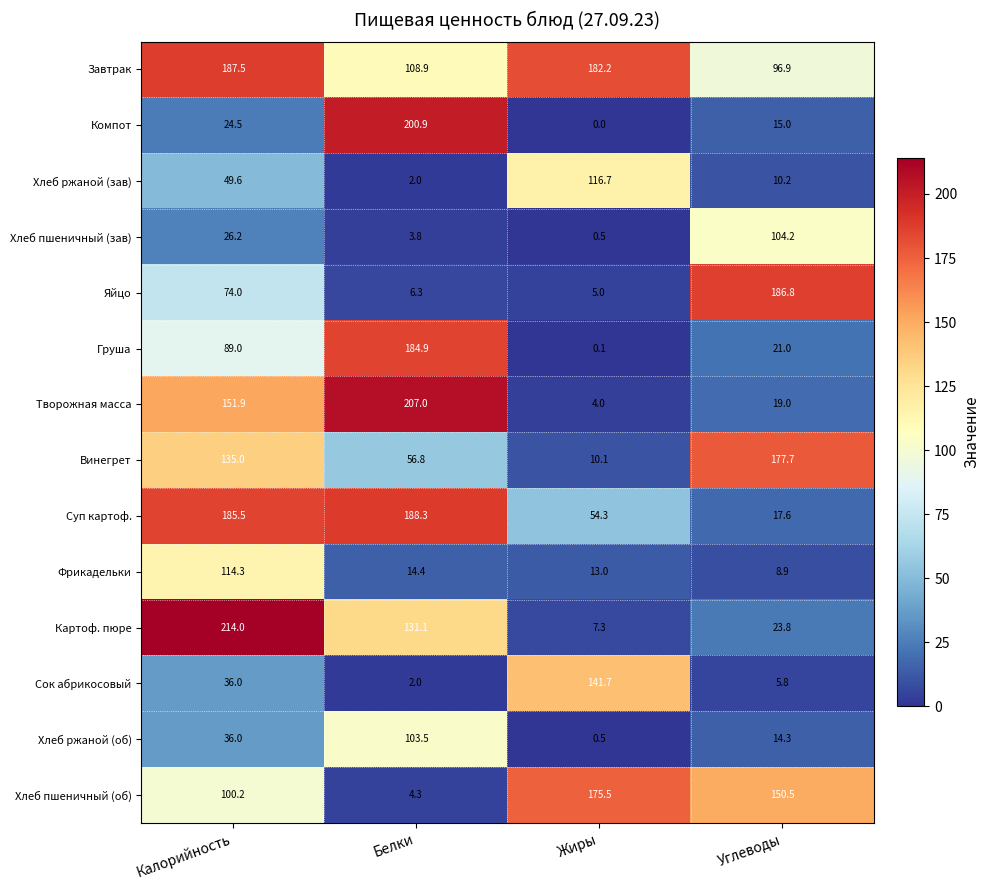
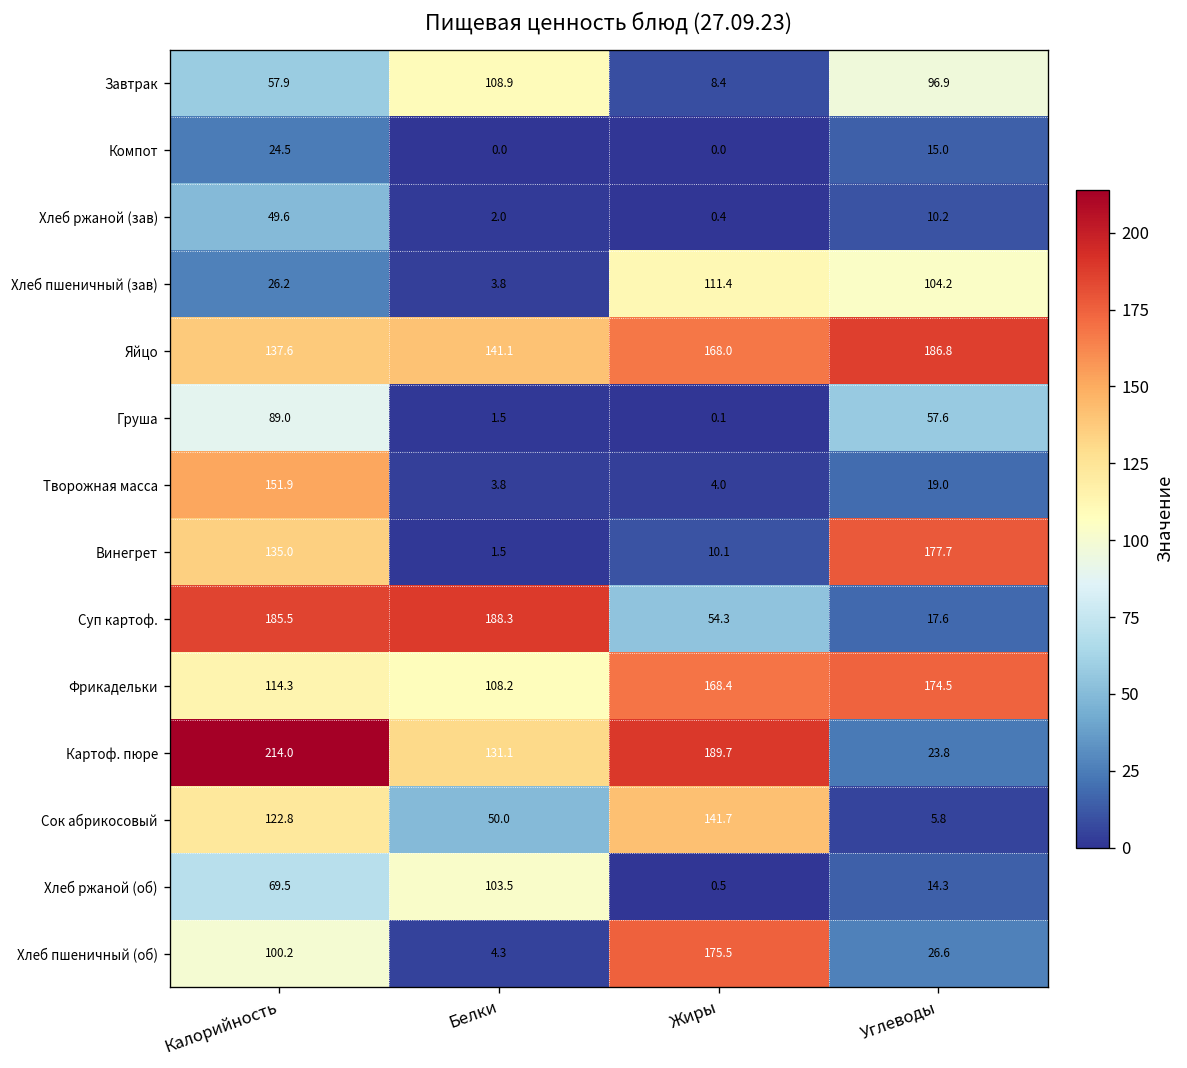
Завтрак, Калорийность: 187.5 -> 57.9
Завтрак, Жиры: 182.2 -> 8.4
Компот, Белки: 200.9 -> 0.0
Хлеб ржаной (зав), Жиры: 116.7 -> 0.4
Хлеб пшеничный (зав), Жиры: 0.5 -> 111.4
Яйцо, Калорийность: 74.0 -> 137.6
Яйцо, Белки: 6.3 -> 141.1
Яйцо, Жиры: 5.0 -> 168.0
Груша, Белки: 184.9 -> 1.5
Груша, Углеводы: 21.0 -> 57.6
Творожная масса, Белки: 207.0 -> 3.8
Винегрет, Белки: 56.8 -> 1.5
Фрикадельки, Белки: 14.4 -> 108.2
Фрикадельки, Жиры: 13.0 -> 168.4
Фрикадельки, Углеводы: 8.9 -> 174.5
Картоф. пюре, Жиры: 7.3 -> 189.7
Сок абрикосовый, Калорийность: 36.0 -> 122.8
Сок абрикосовый, Белки: 2.0 -> 50.0
Хлеб ржаной (об), Калорийность: 36.0 -> 69.5
Хлеб пшеничный (об), Углеводы: 150.5 -> 26.6
